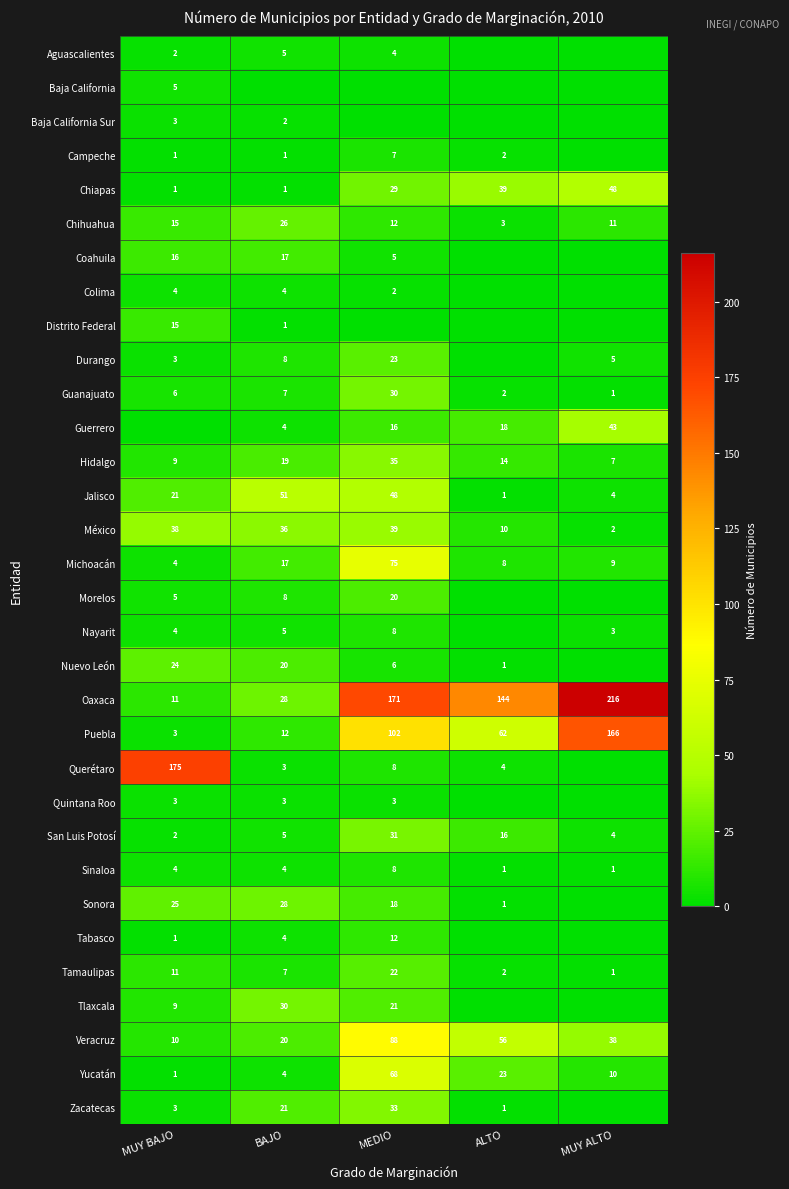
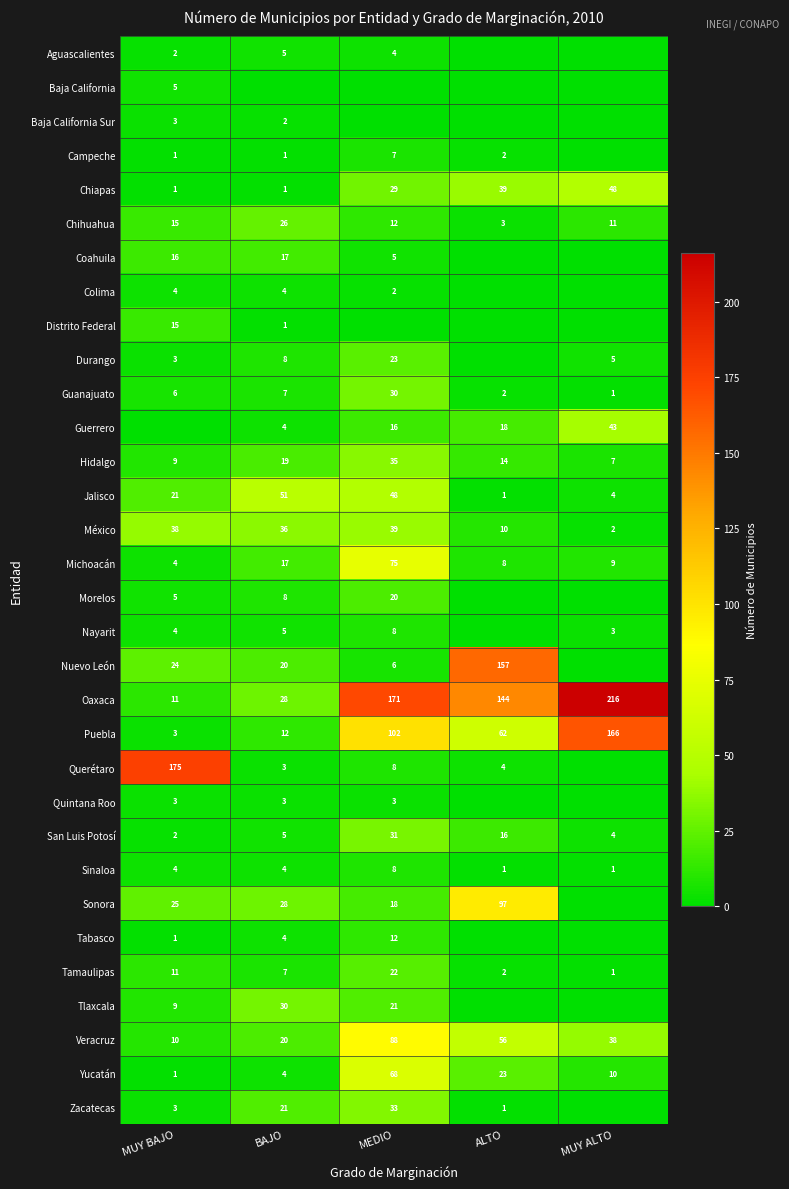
Nuevo León, ALTO: 1 -> 157
Sonora, ALTO: 1 -> 97
